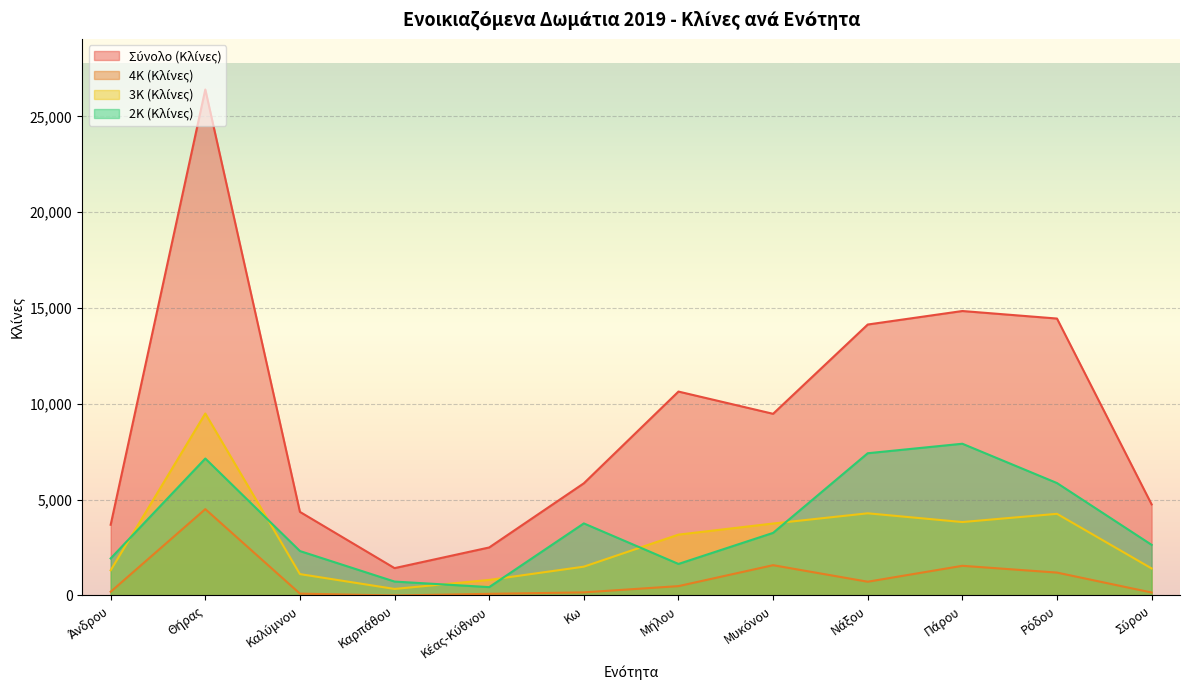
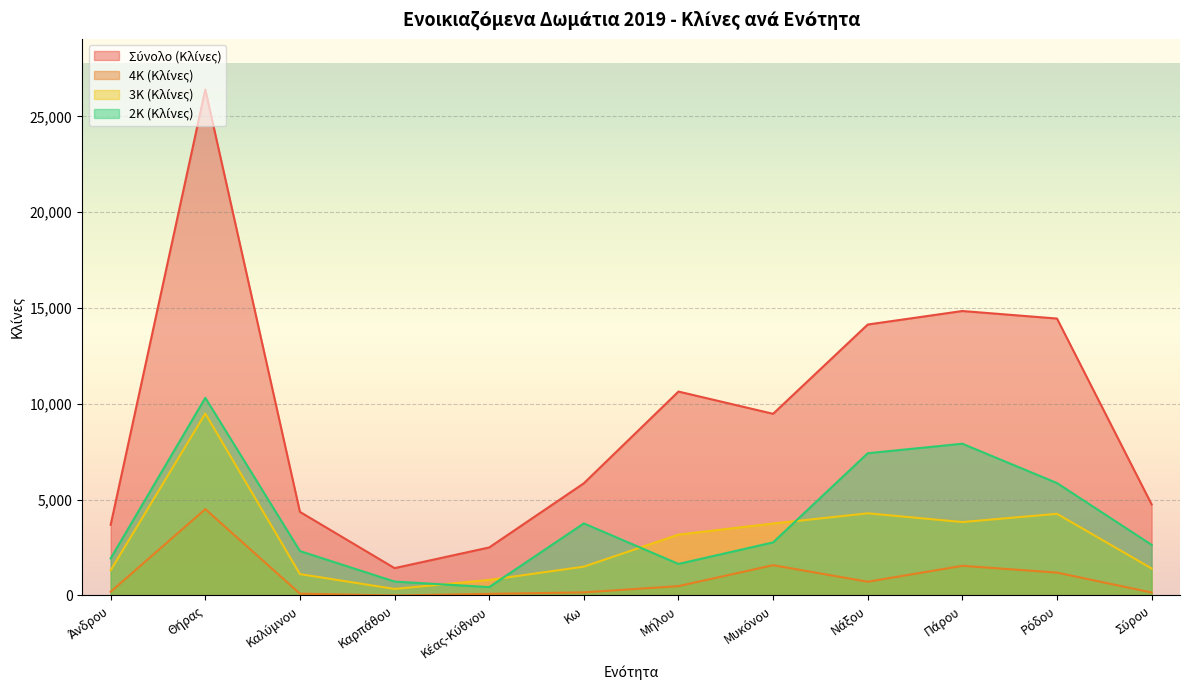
2Κ (Κλίνες), Θήρας: 7,100 -> 10,300
2Κ (Κλίνες), Μυκόνου: 3,300 -> 2,800
